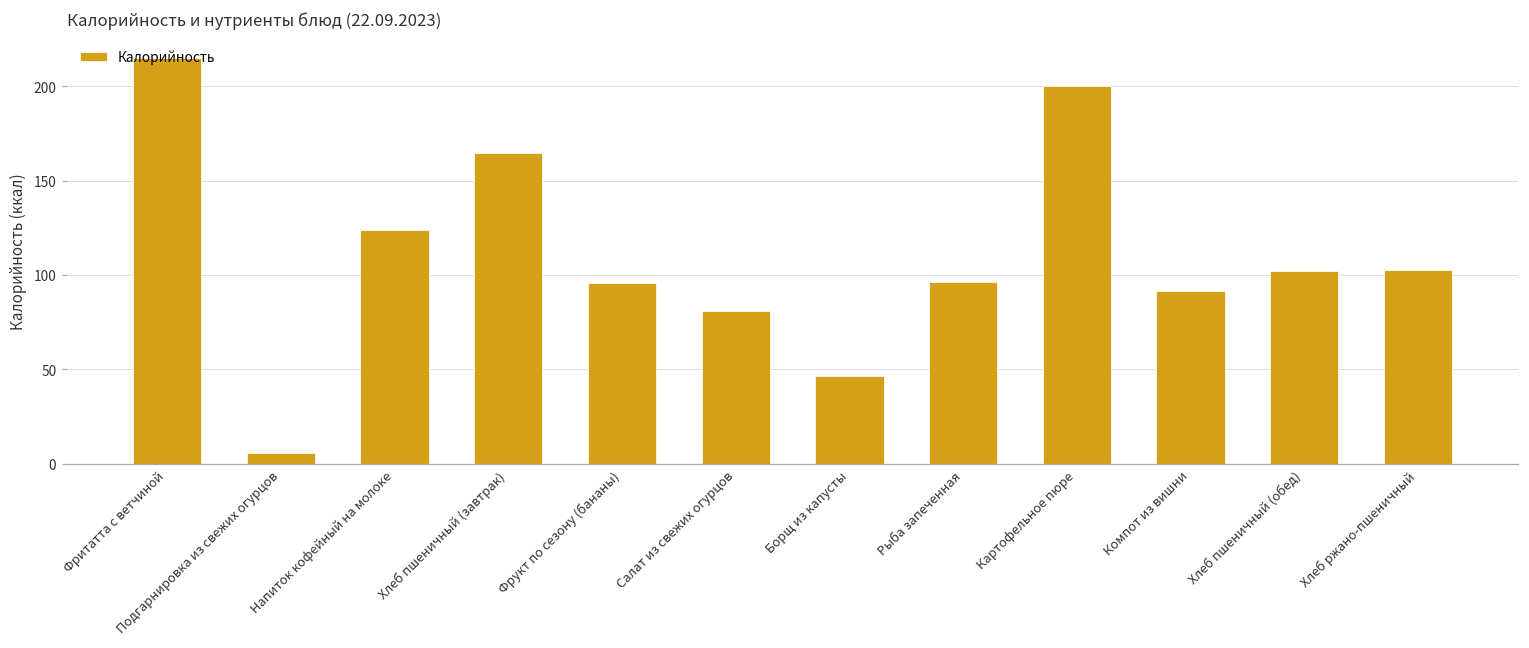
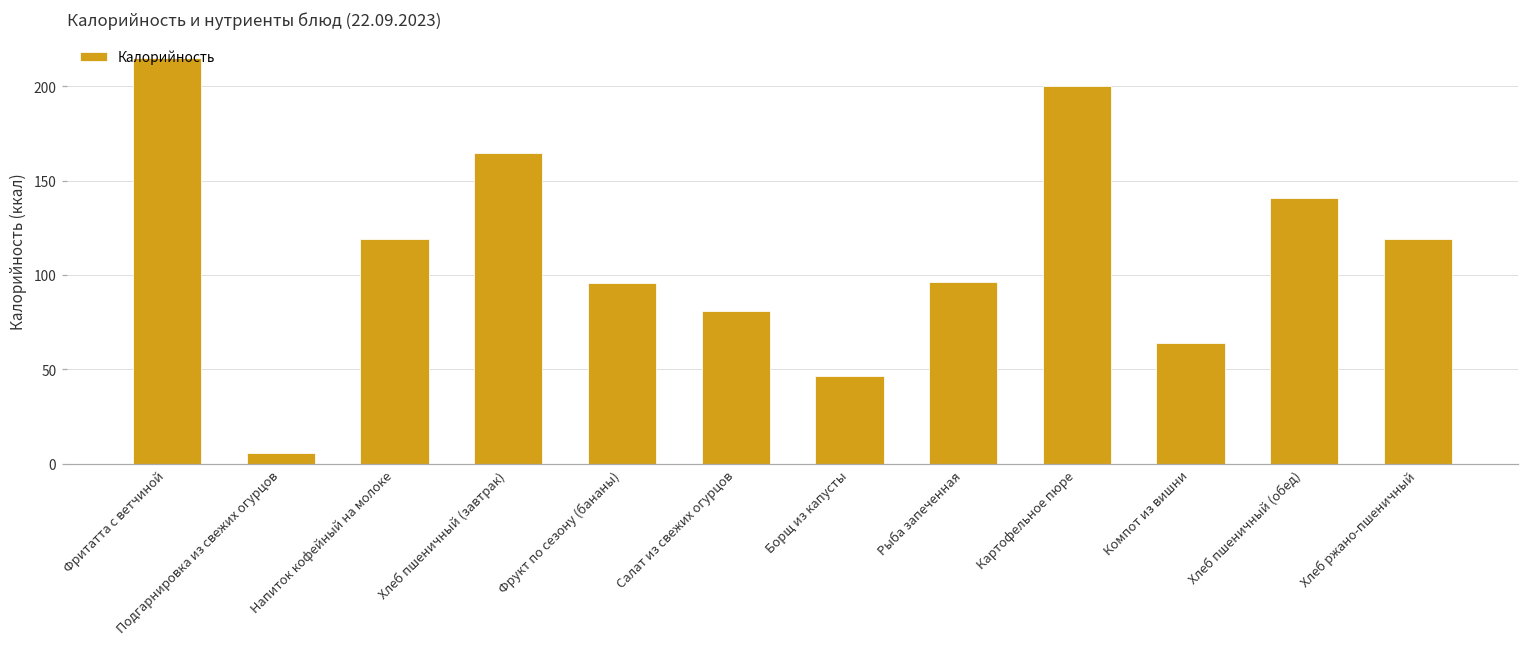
Напиток кофейный на молоке: 124 -> 119
Компот из вишни: 91 -> 64
Хлеб пшеничный (обед): 102 -> 141
Хлеб ржано-пшеничный: 102 -> 119
